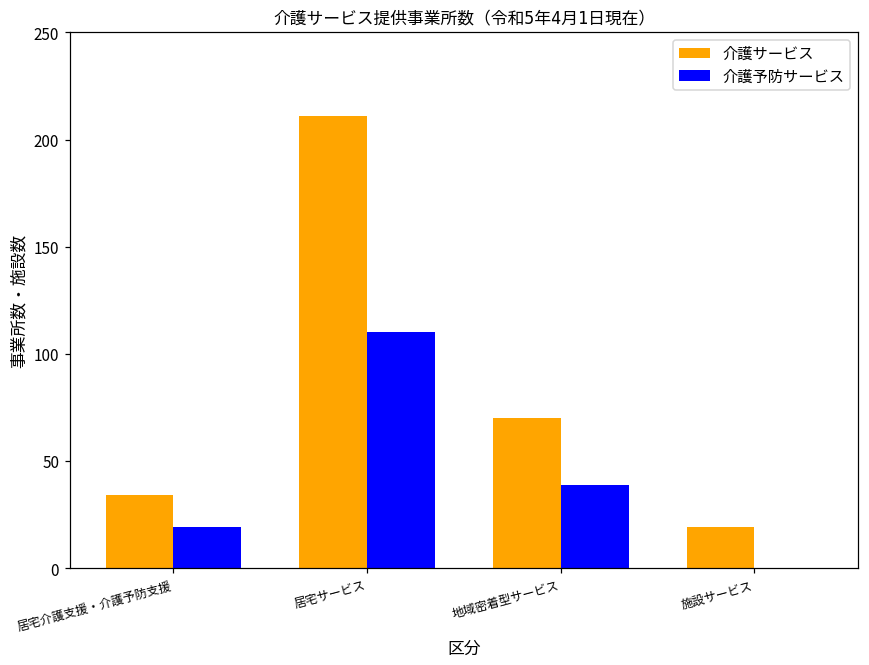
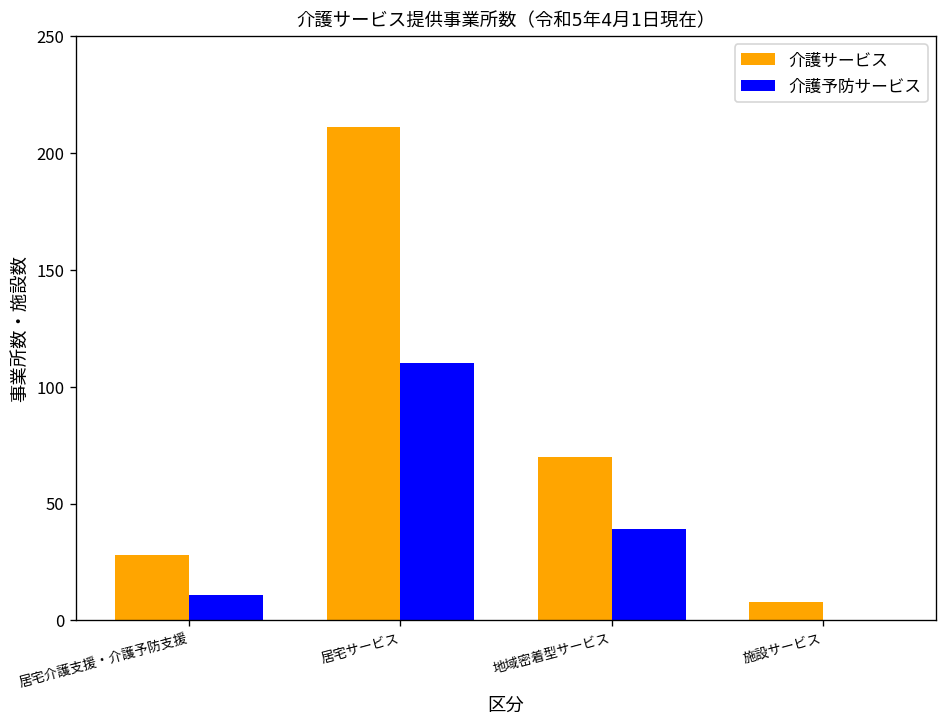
介護サービス, 居宅介護支援・介護予防支援: 34 -> 28
介護予防サービス, 居宅介護支援・介護予防支援: 19 -> 11
介護サービス, 施設サービス: 19 -> 8
